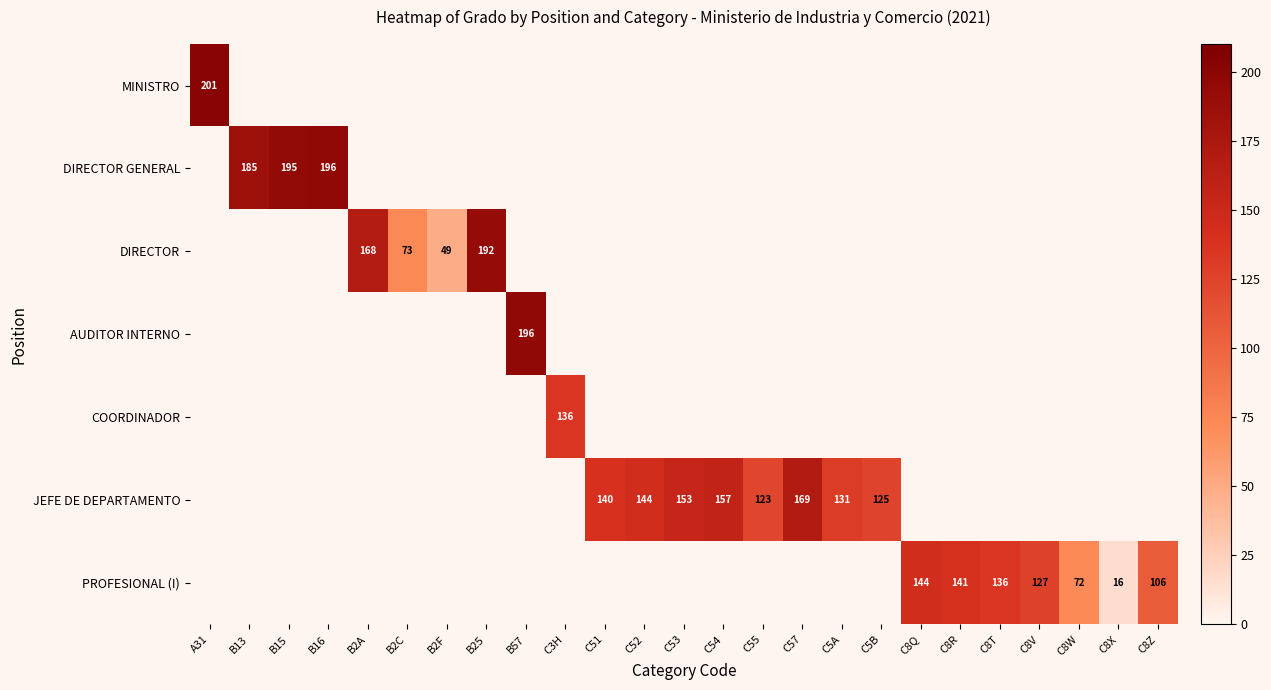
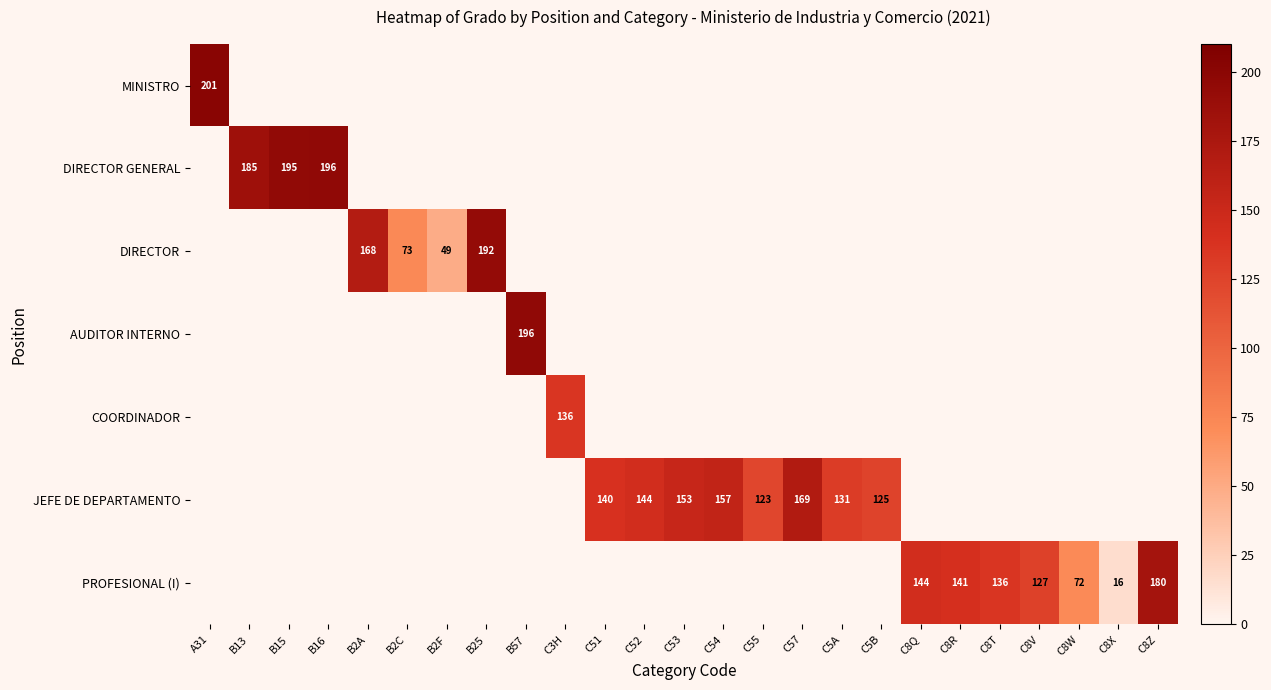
PROFESIONAL (I), C8Z: 106 -> 180
